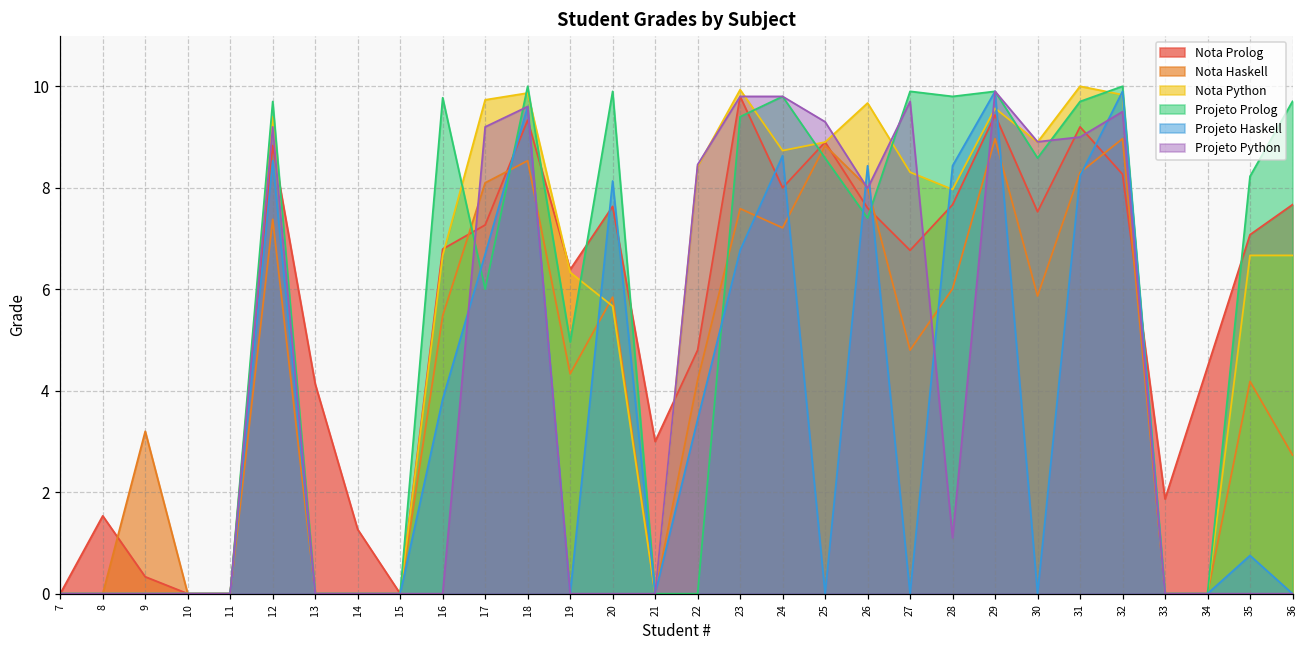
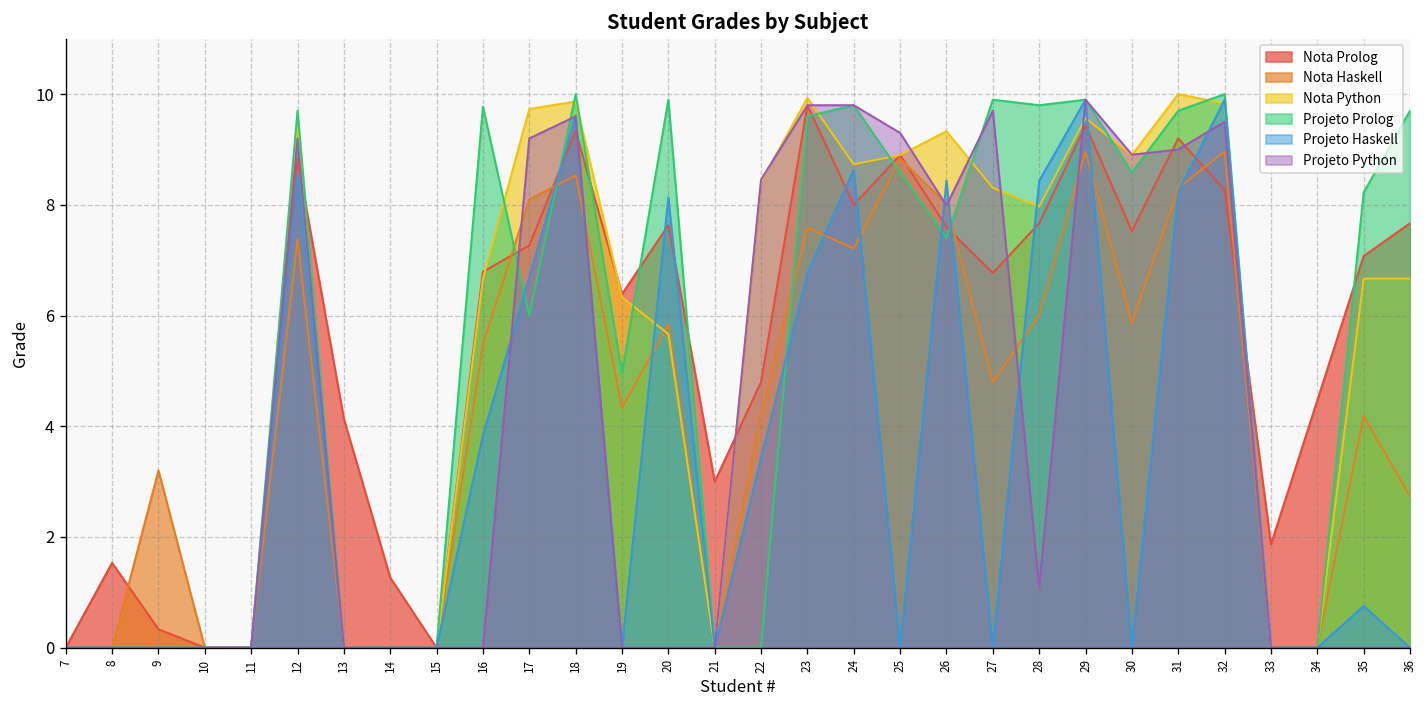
Projeto Prolog, 23: 9.4 -> 9.6
Nota Python, 26: 9.7 -> 9.3
